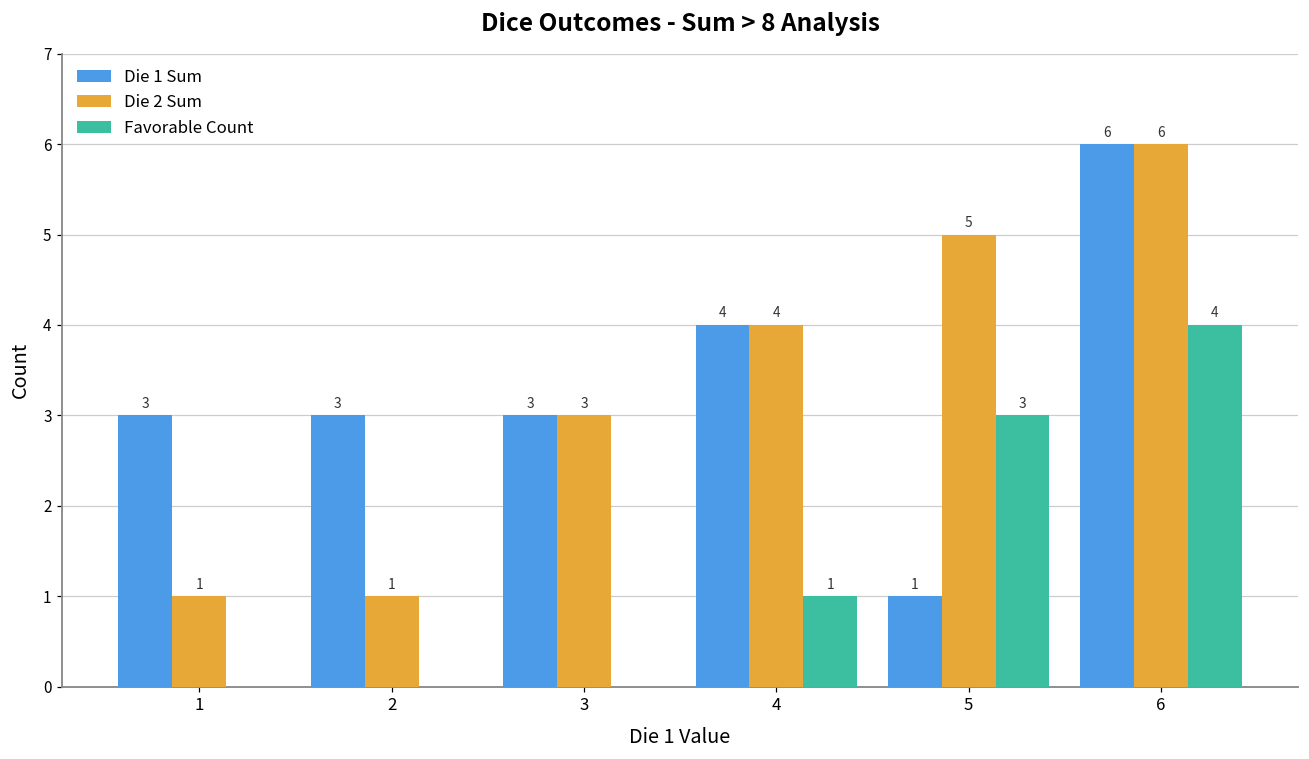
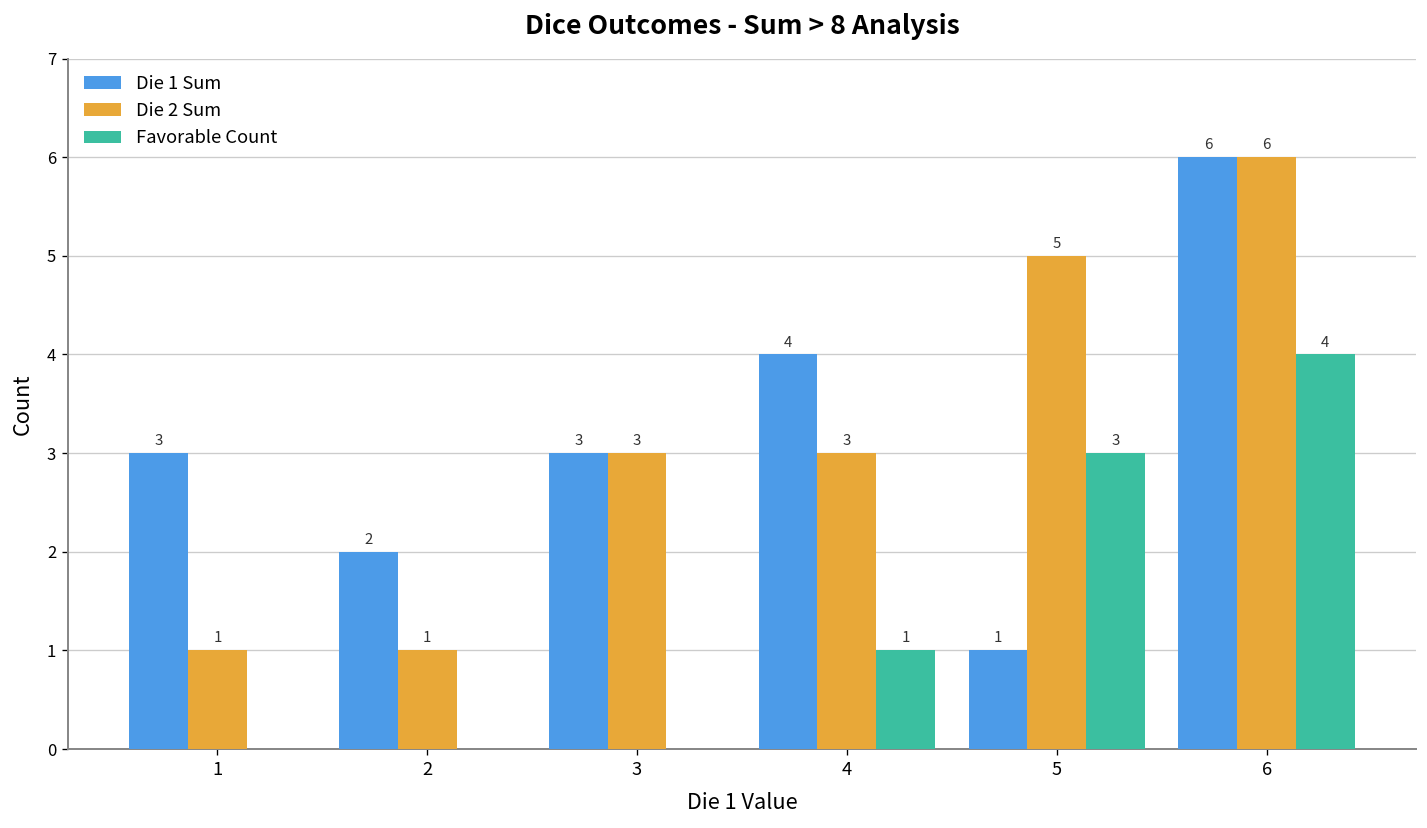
Die 1 Sum, 2: 3 -> 2
Die 2 Sum, 4: 4 -> 3
